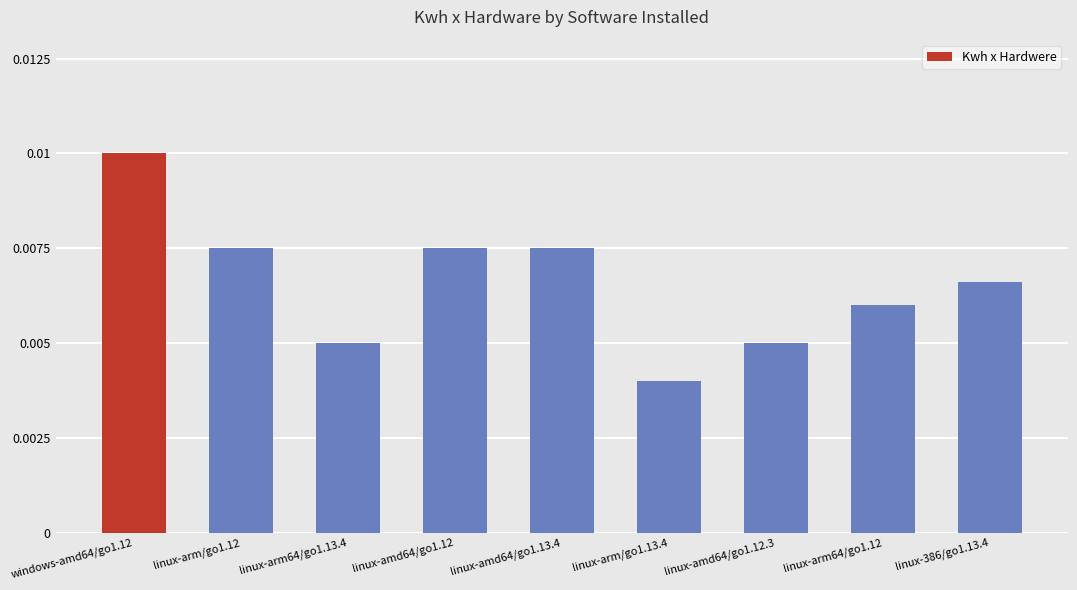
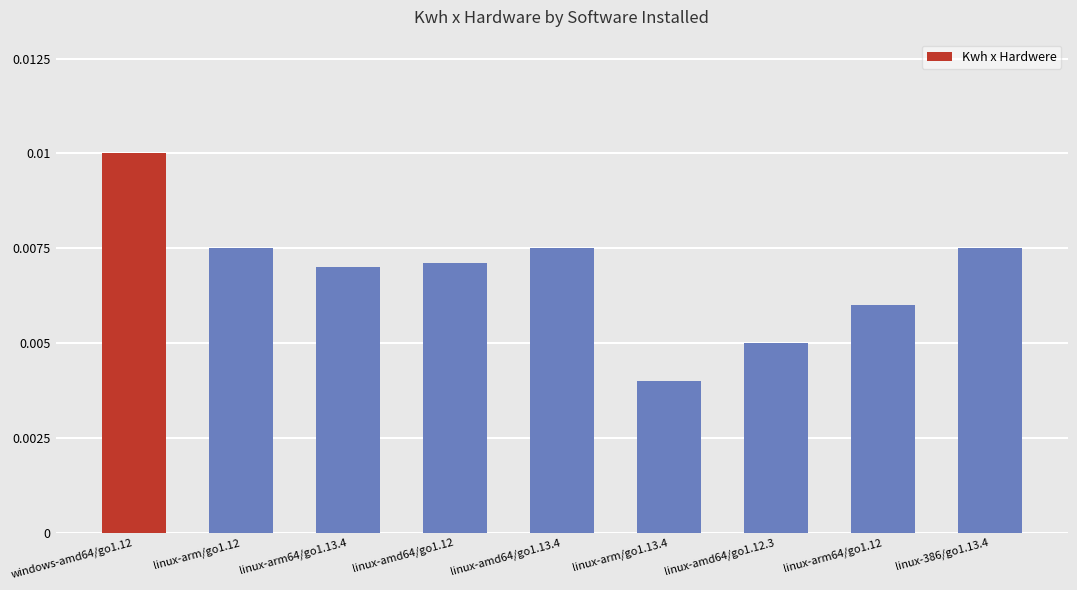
linux-arm64/go1.13.4: 0.005 -> 0.007
linux-amd64/go1.12: 0.0075 -> 0.0071
linux-386/go1.13.4: 0.0066 -> 0.0075
